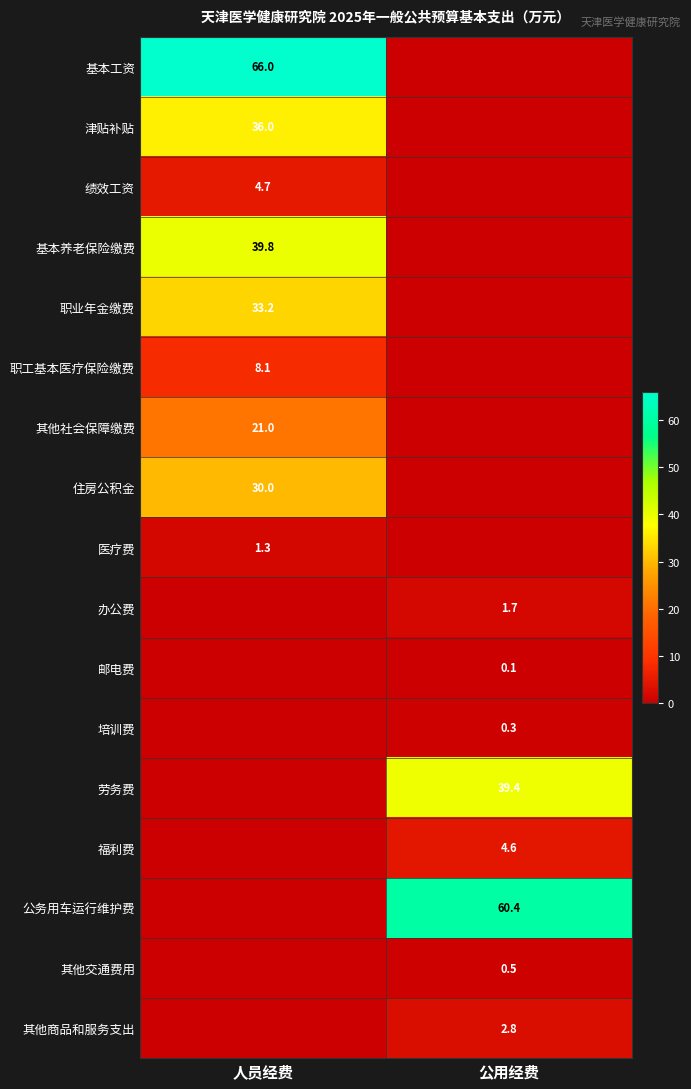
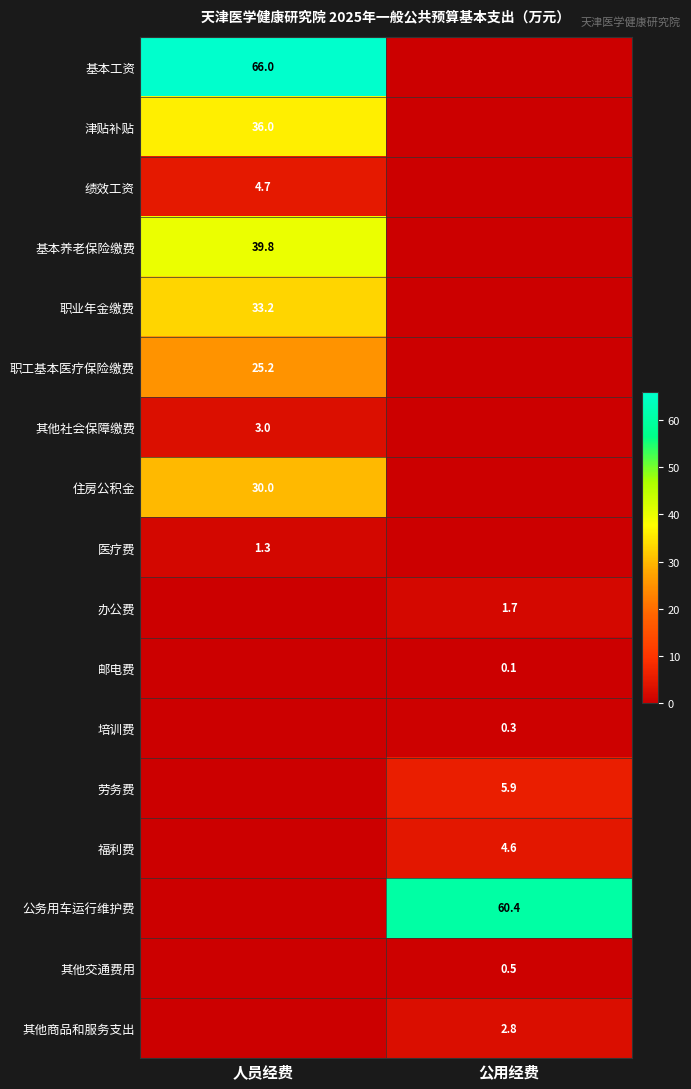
职工基本医疗保险缴费, 人员经费: 8.1 -> 25.2
其他社会保障缴费, 人员经费: 21.0 -> 3.0
劳务费, 公用经费: 39.4 -> 5.9
